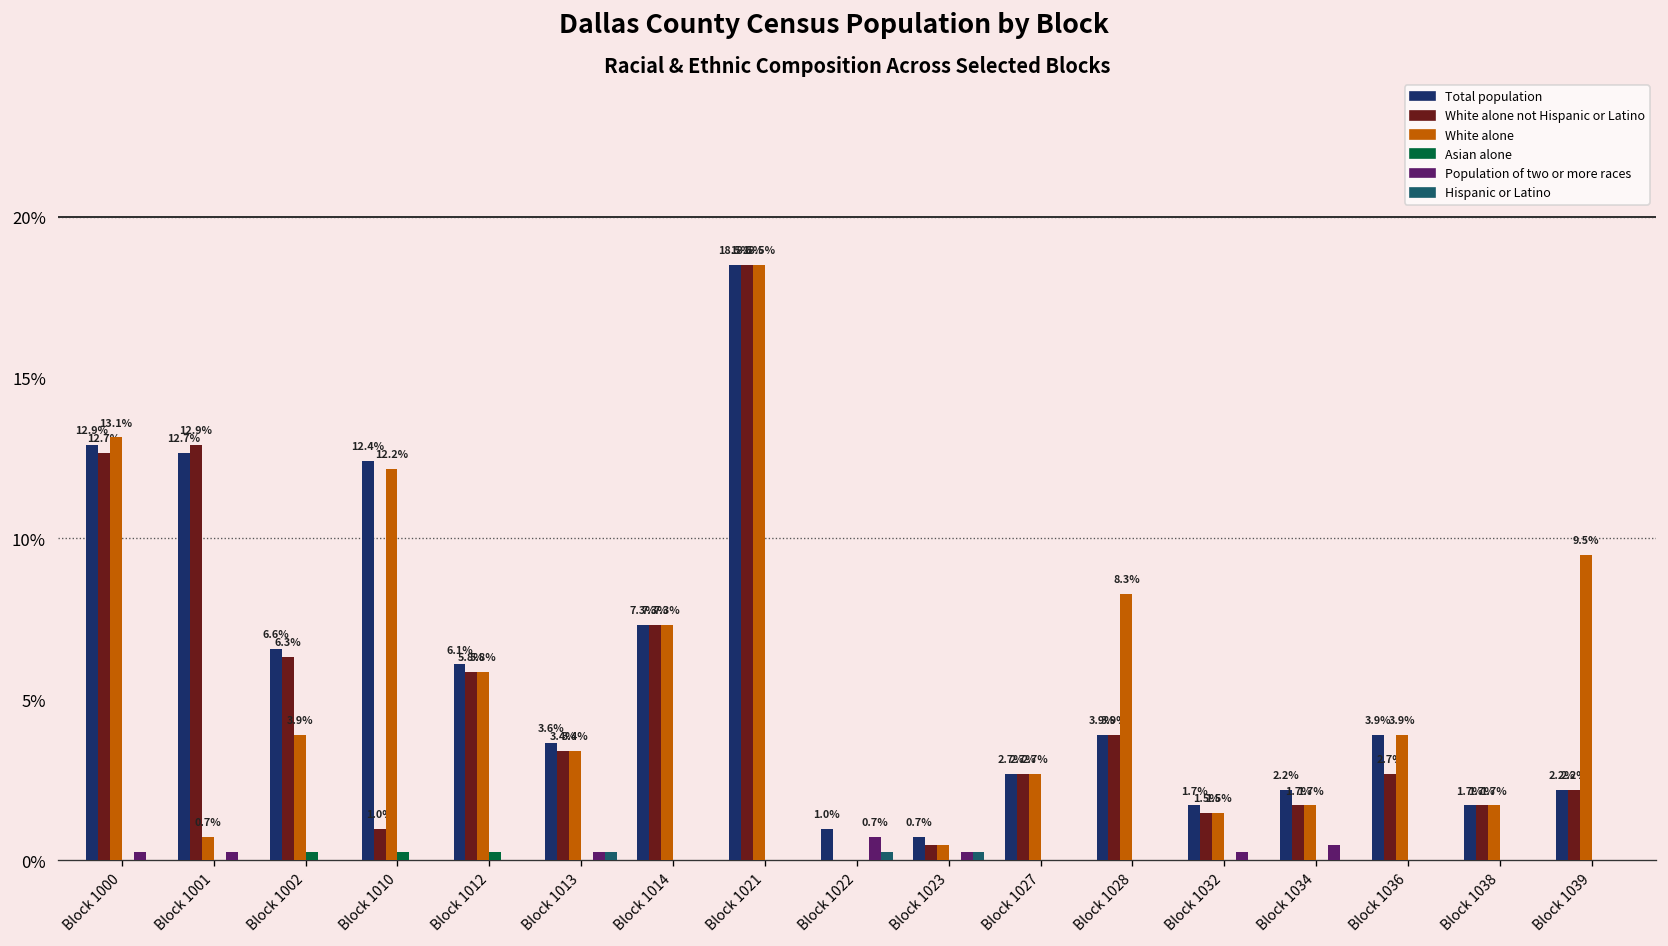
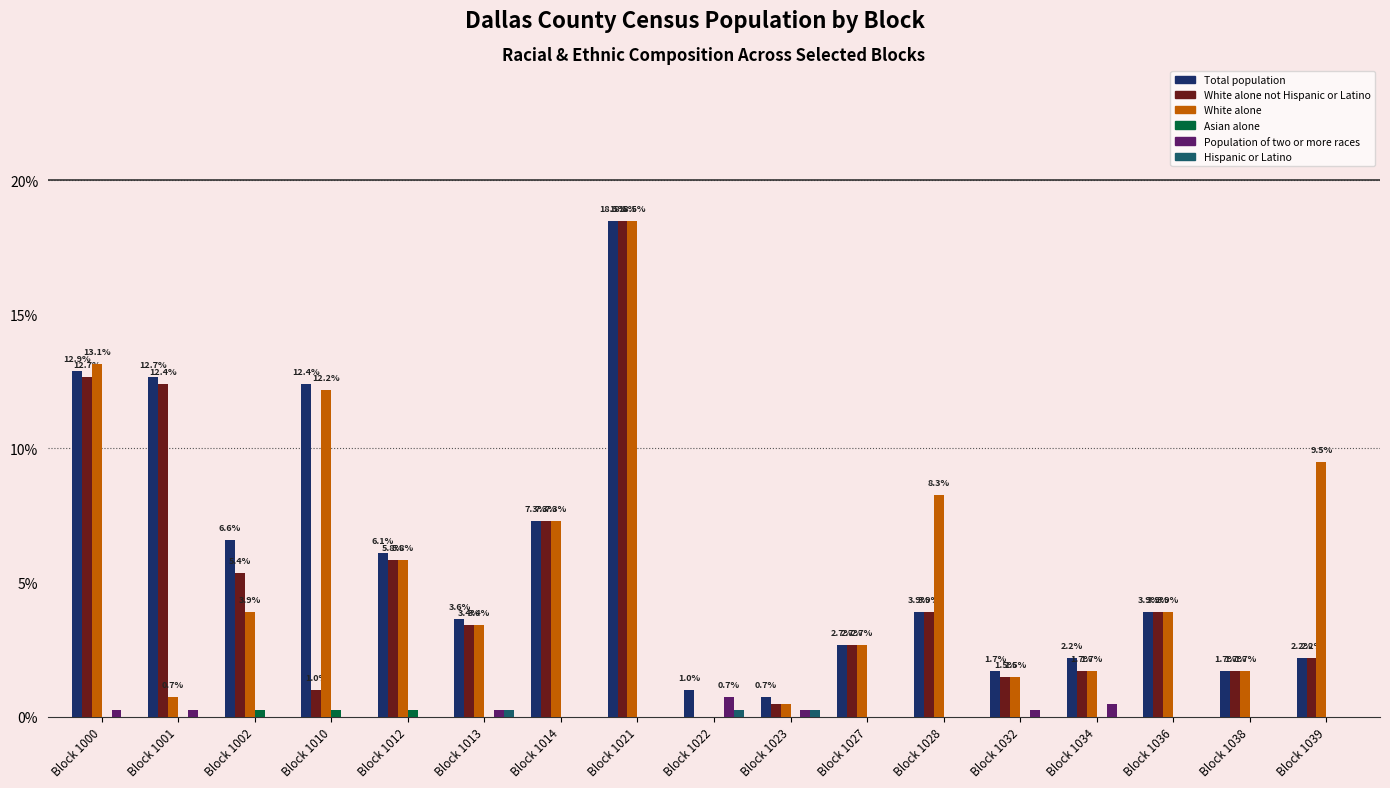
White alone not Hispanic or Latino, Block 1001: 12.9% -> 12.4%
White alone not Hispanic or Latino, Block 1002: 6.3% -> 5.4%
White alone not Hispanic or Latino, Block 1036: 2.7% -> 3.9%
